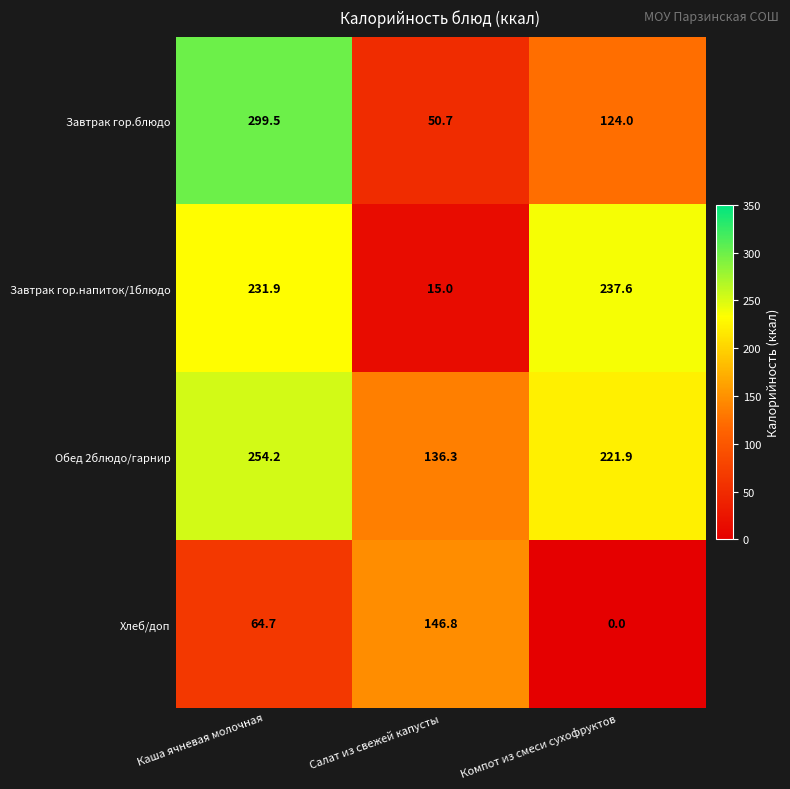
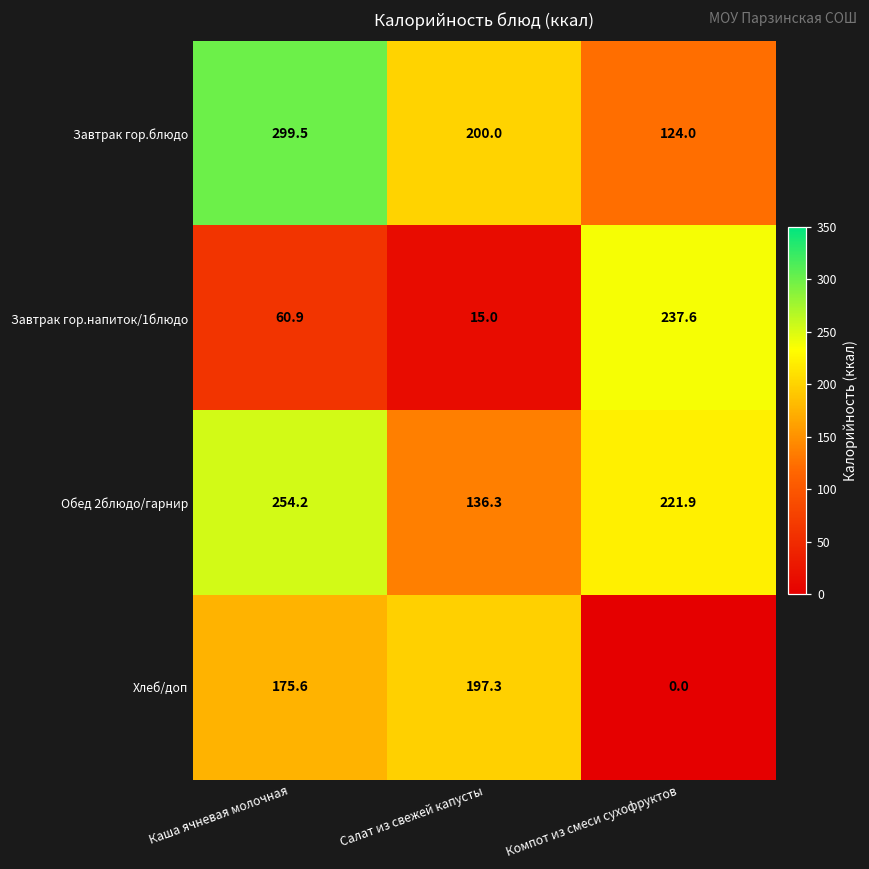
Завтрак гор.блюдо, Салат из свежей капусты: 50.7 -> 200.0
Завтрак гор.напиток/1блюдо, Каша ячневая молочная: 231.9 -> 60.9
Хлеб/доп, Каша ячневая молочная: 64.7 -> 175.6
Хлеб/доп, Салат из свежей капусты: 146.8 -> 197.3
